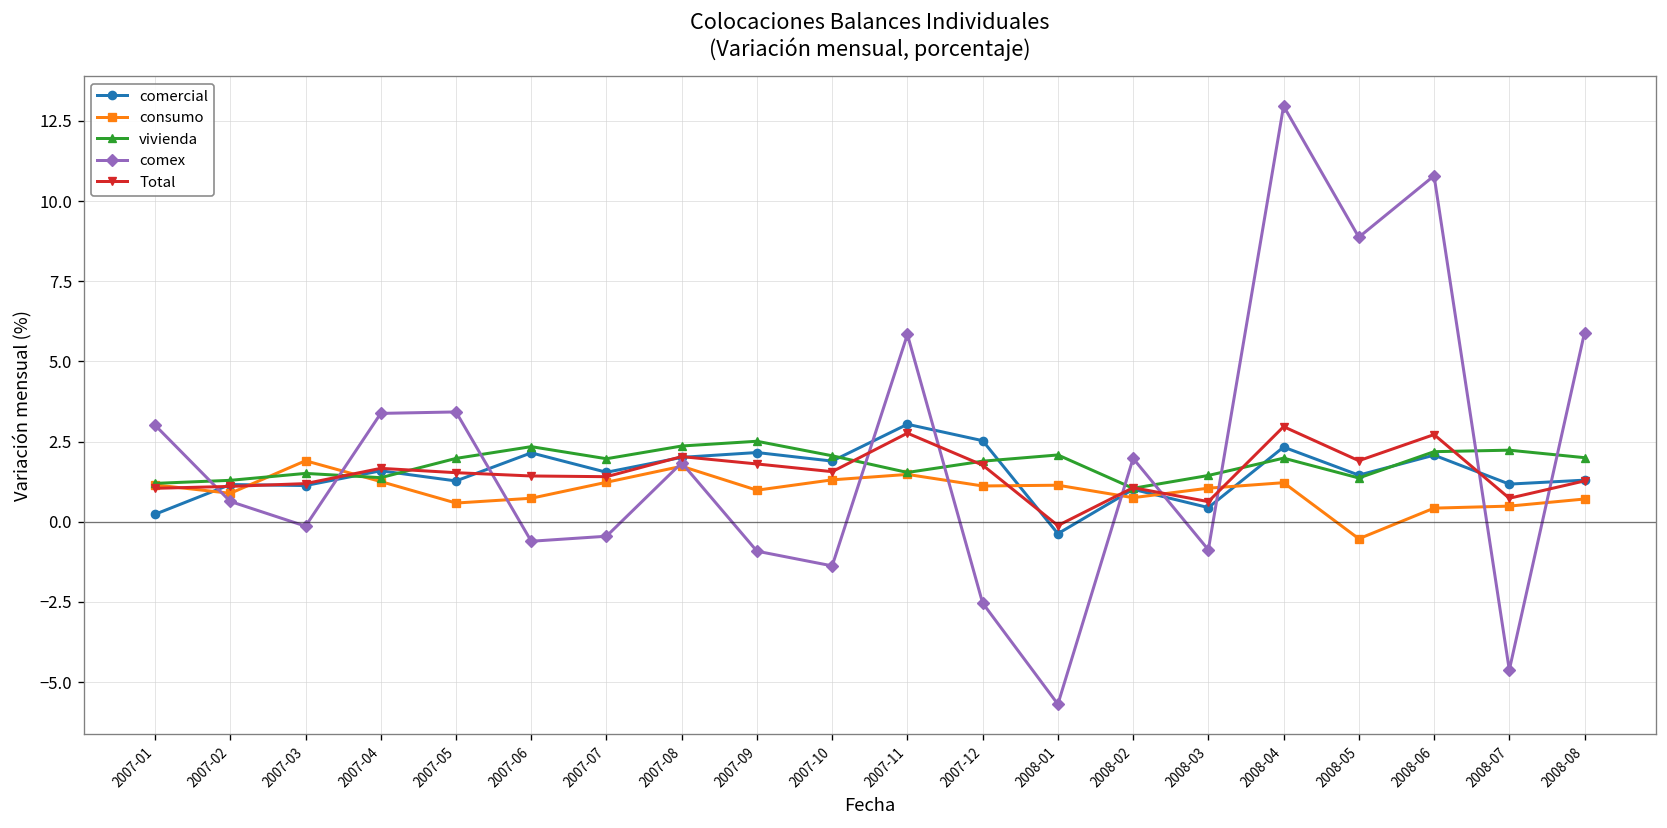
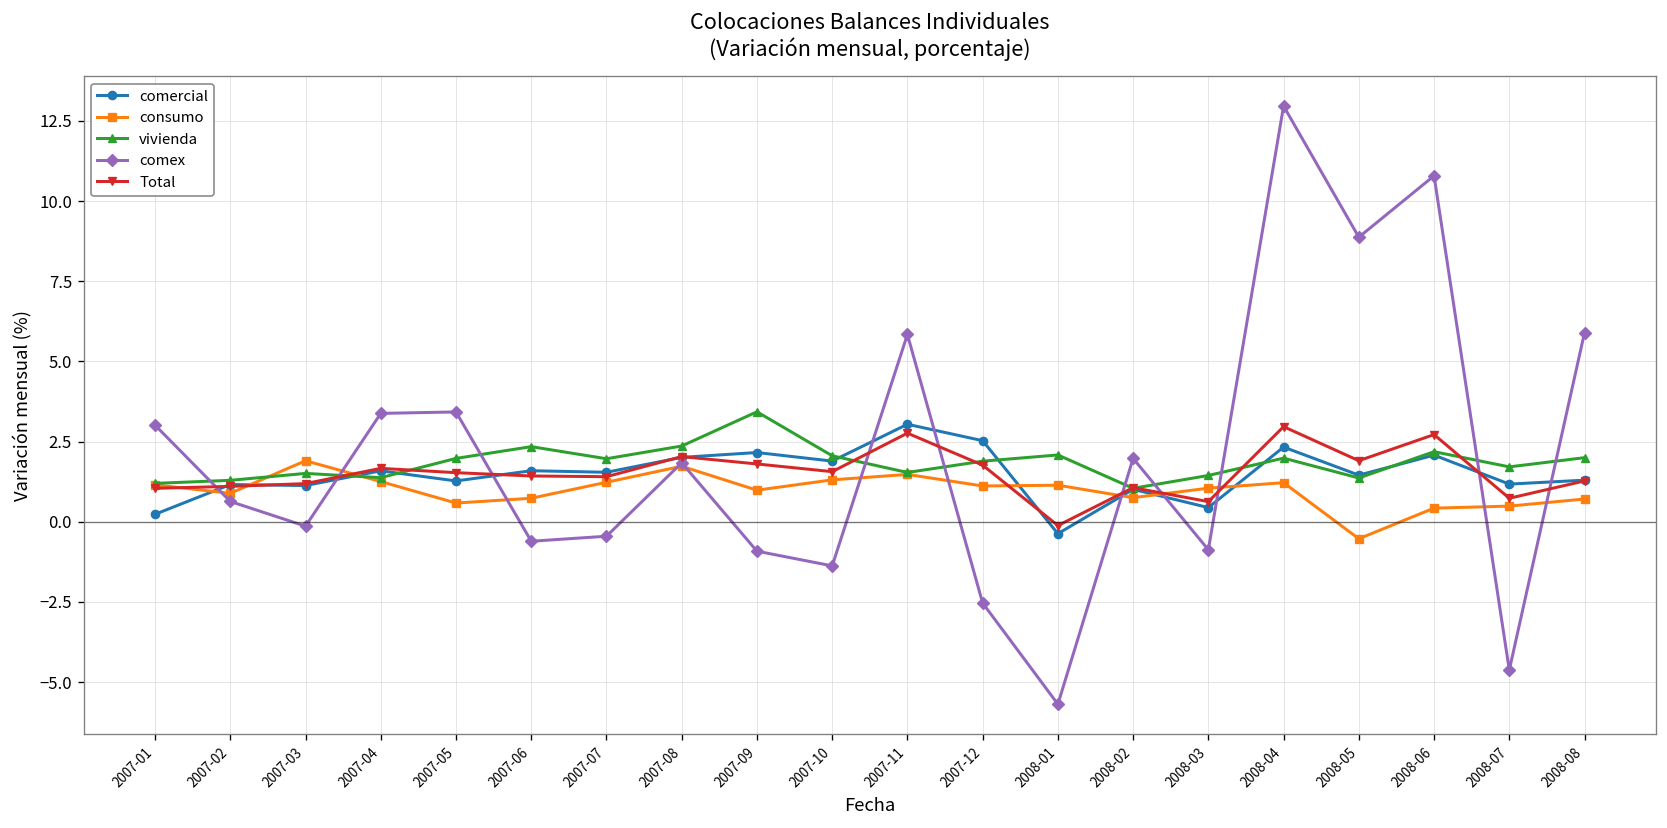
comercial, 2007-06: 2.1 -> 1.6
vivienda, 2007-09: 2.5 -> 3.4
vivienda, 2008-07: 2.2 -> 1.7
